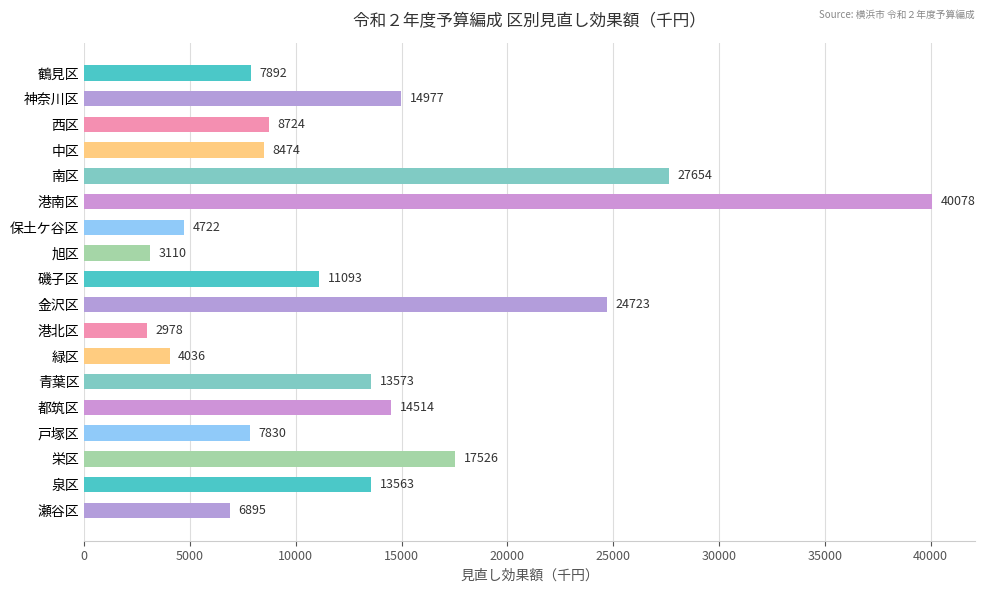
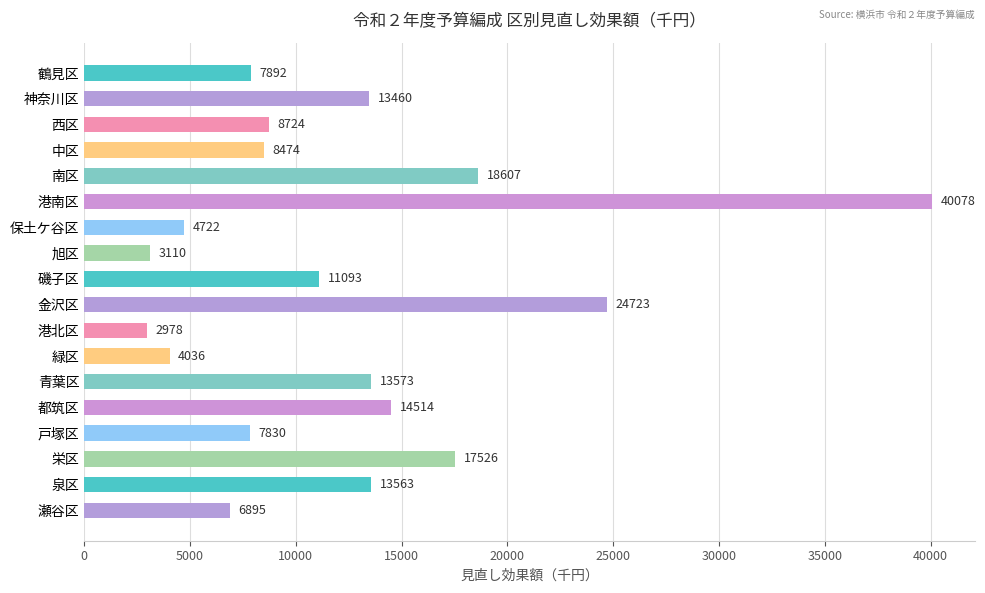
神奈川区: 14977 -> 13460
南区: 27654 -> 18607
